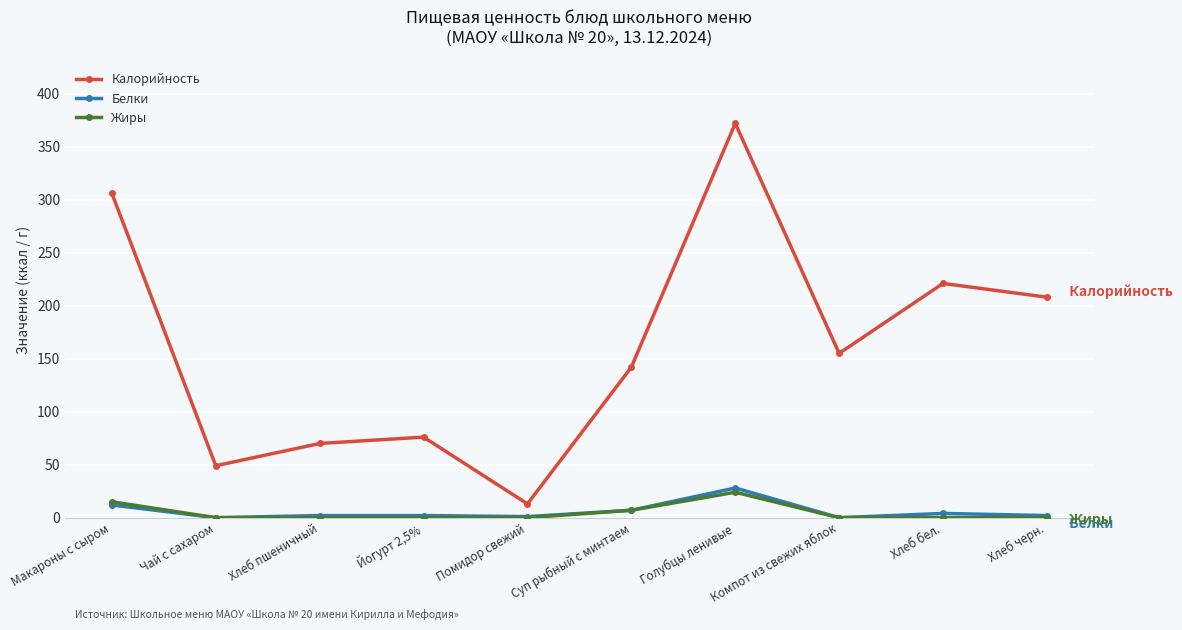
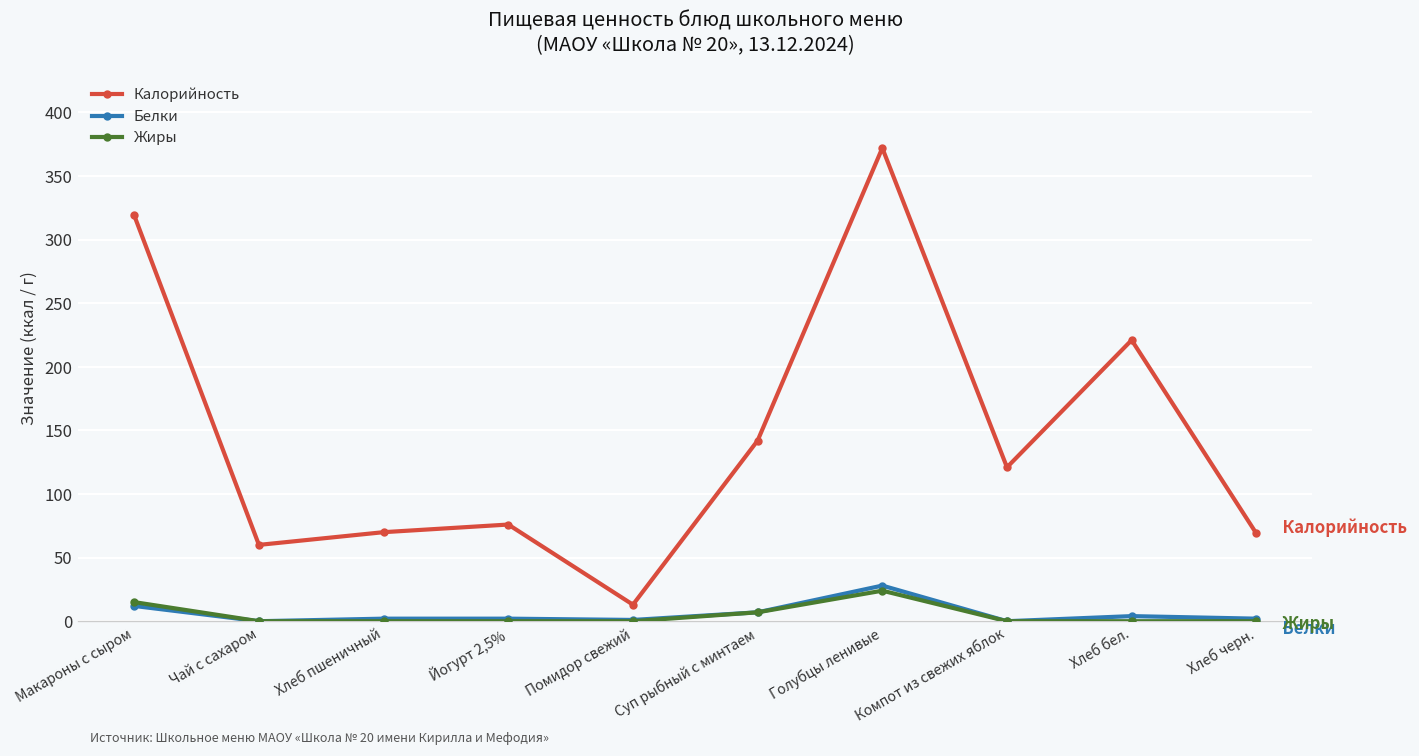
Калорийность, Макароны с сыром: 306 -> 319
Калорийность, Чай с сахаром: 49 -> 60
Калорийность, Компот из свежих яблок: 155 -> 121
Калорийность, Хлеб черн.: 208 -> 69
